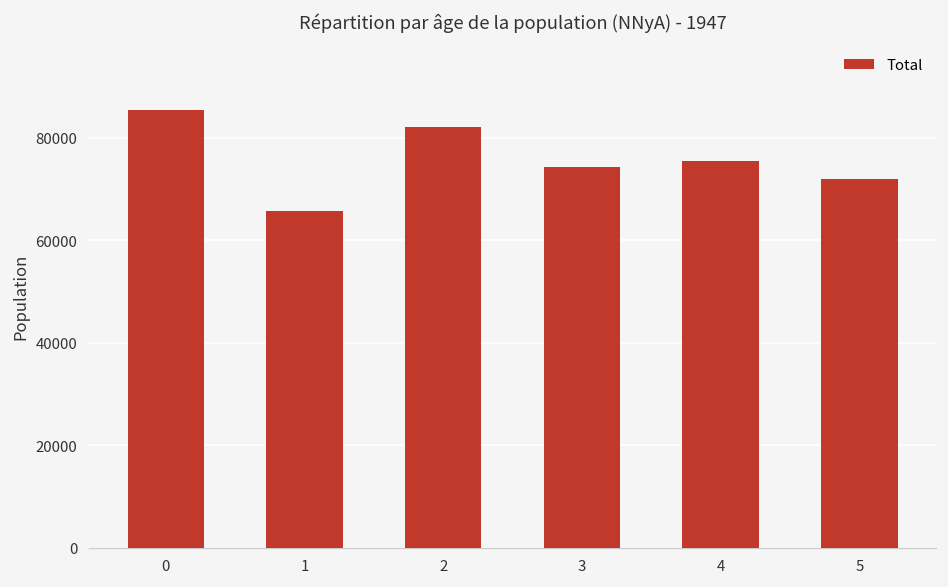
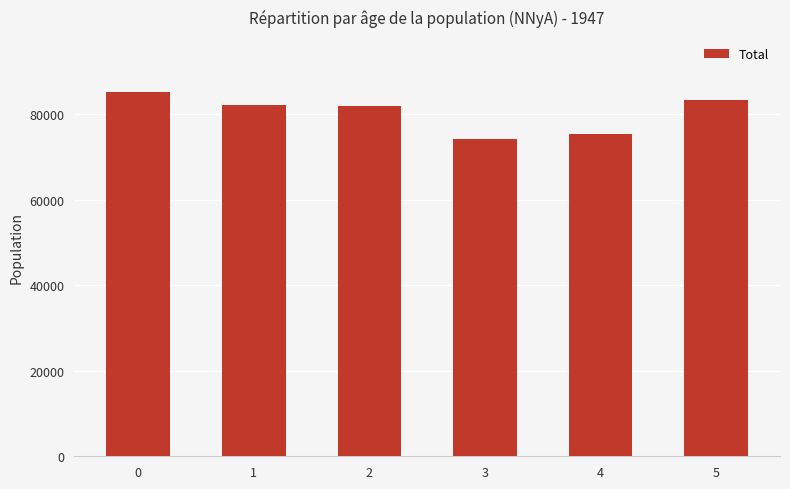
1: 66000 -> 82000
5: 72000 -> 83000
